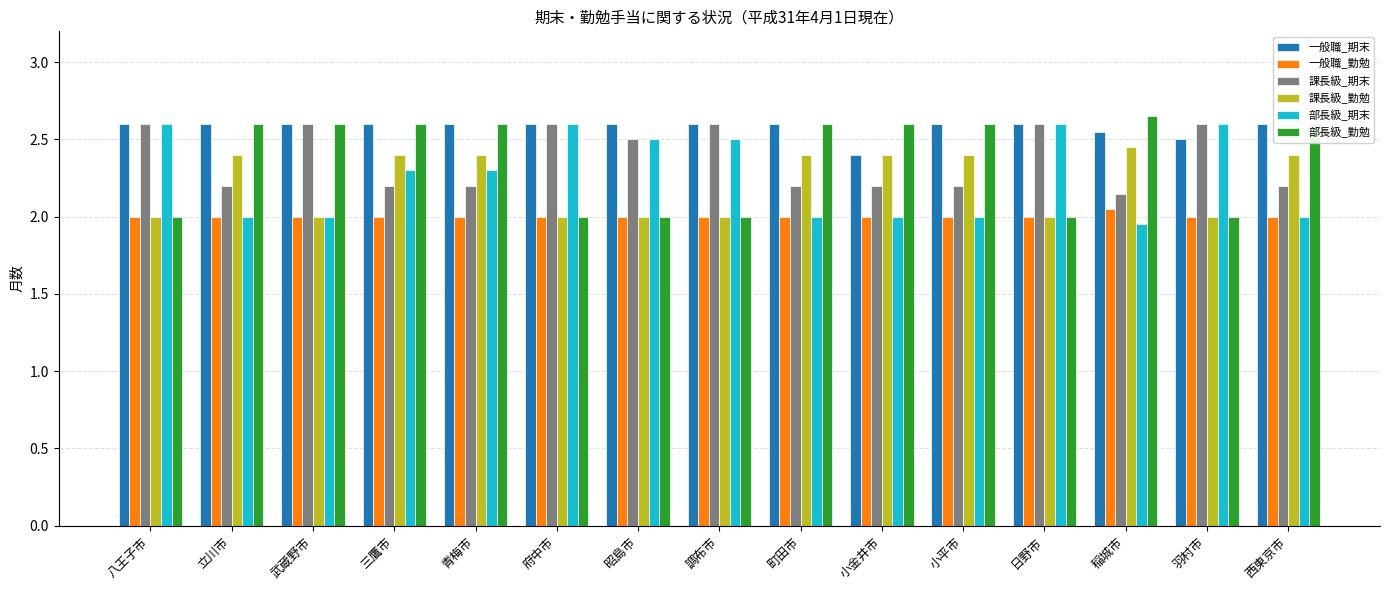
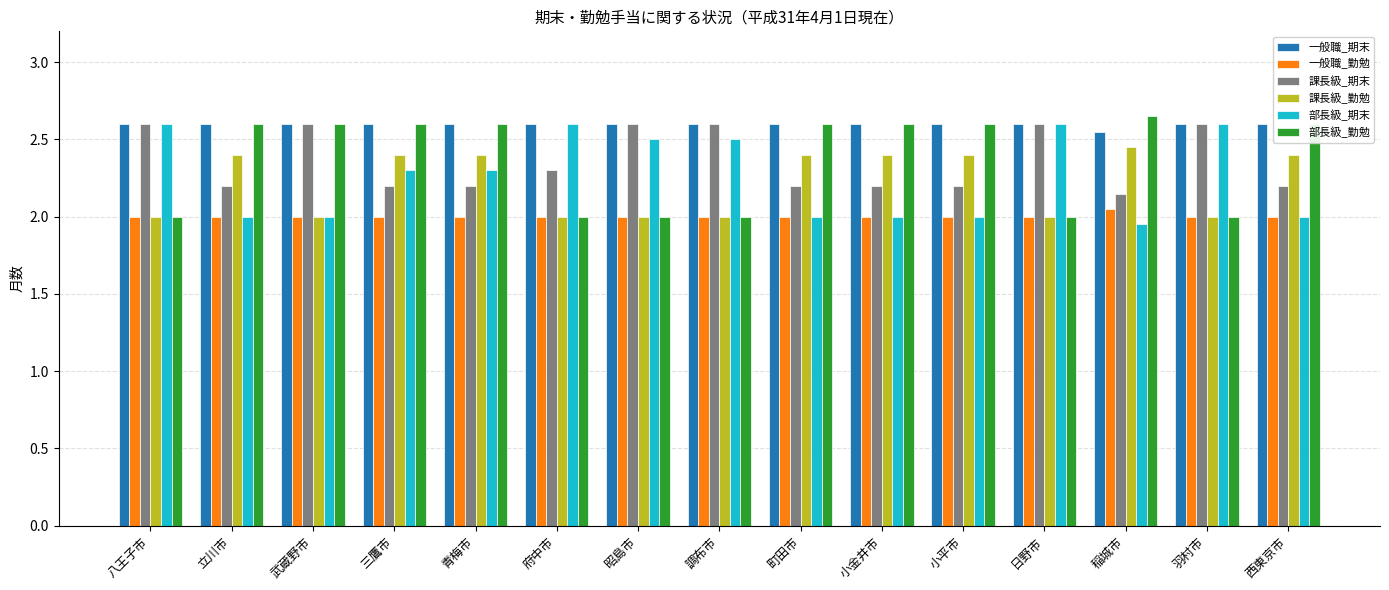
課長級_期末, 府中市: 2.6 -> 2.3
課長級_期末, 昭島市: 2.5 -> 2.6
一般職_期末, 小金井市: 2.4 -> 2.6
一般職_期末, 羽村市: 2.5 -> 2.6
